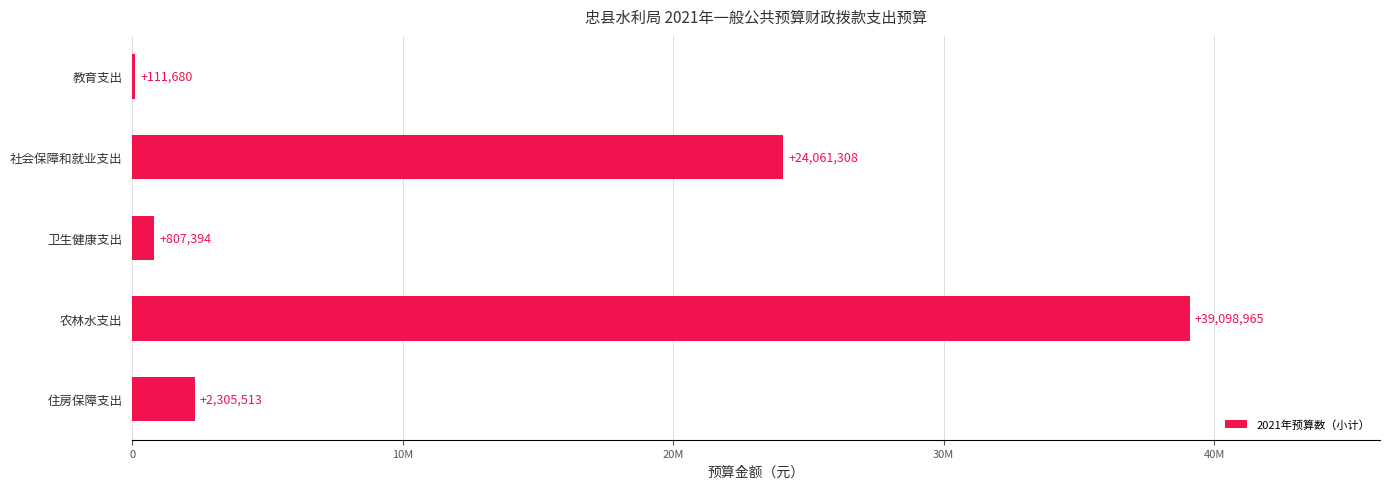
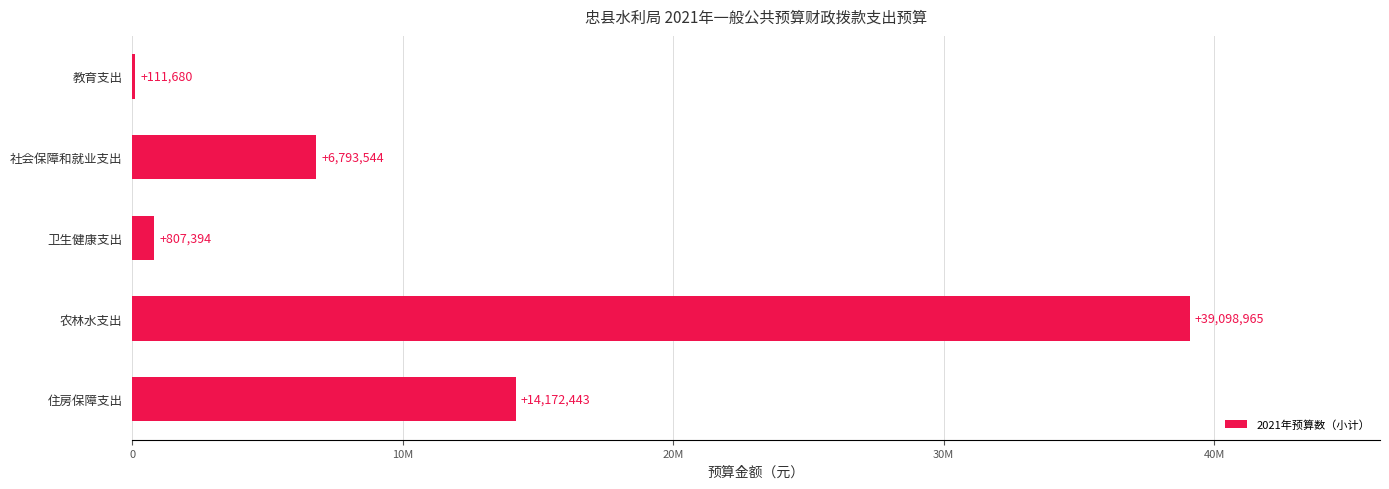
社会保障和就业支出: +24,061,308 -> +6,793,544
住房保障支出: +2,305,513 -> +14,172,443
